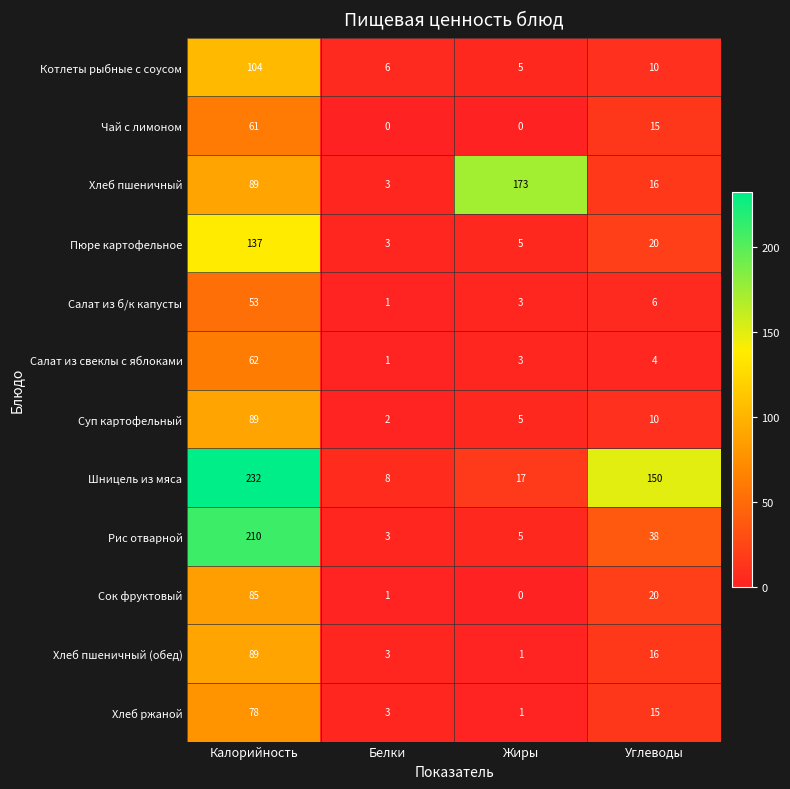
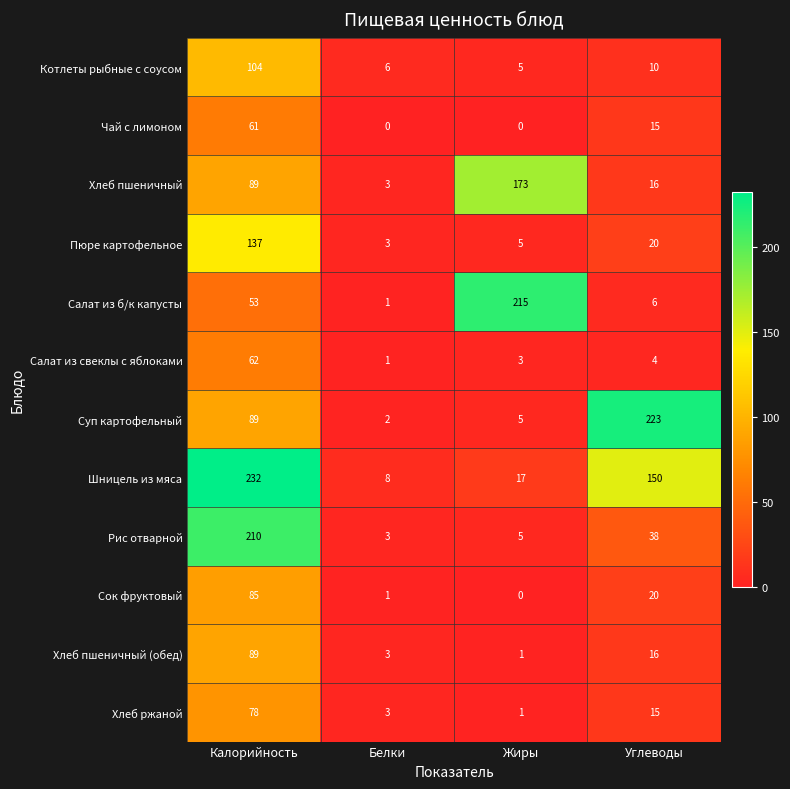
Салат из б/к капусты, Жиры: 3 -> 215
Суп картофельный, Углеводы: 10 -> 223
